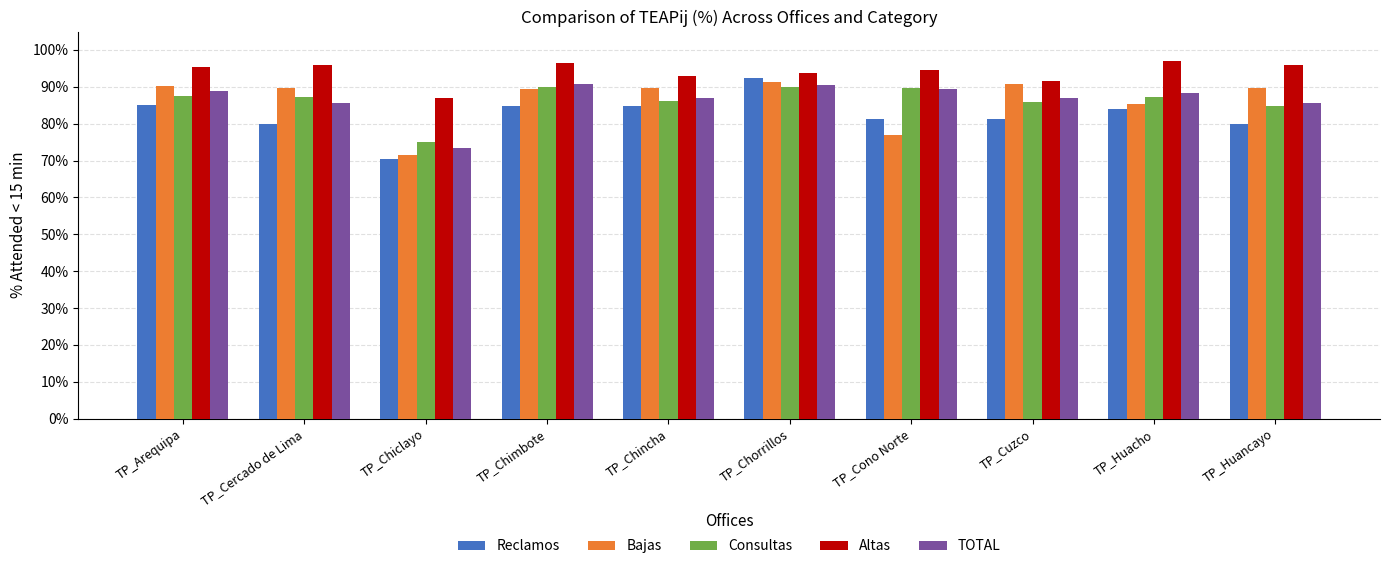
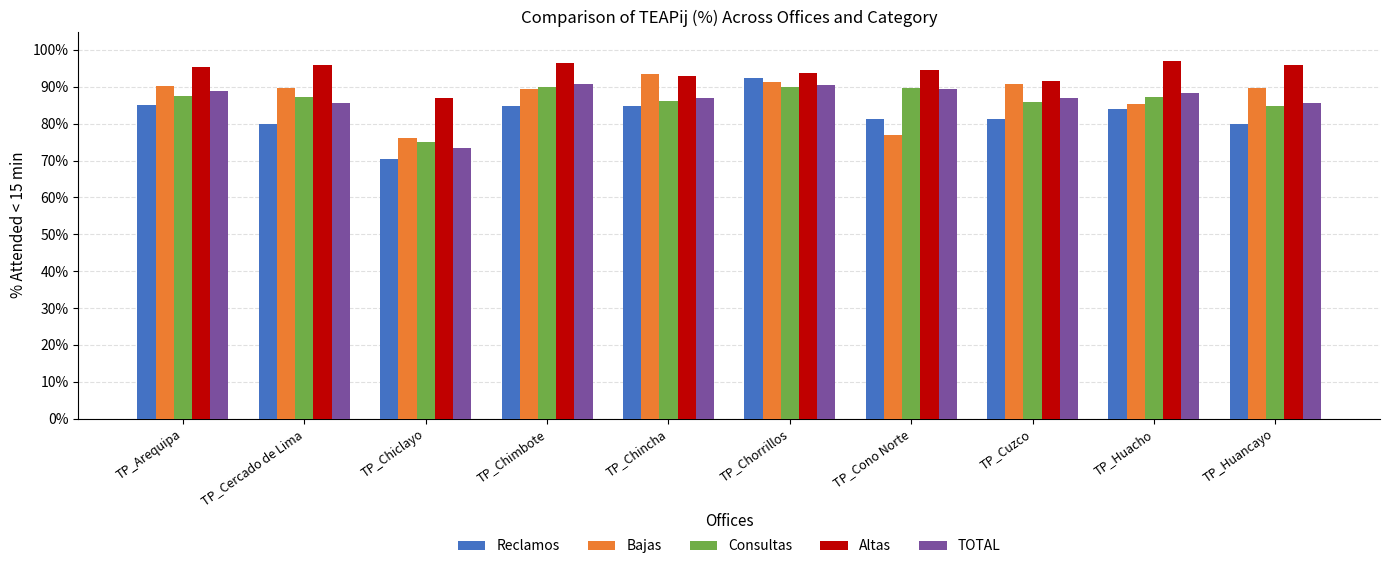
Bajas, TP_Chiclayo: 72% -> 76%
Bajas, TP_Chincha: 90% -> 93%
